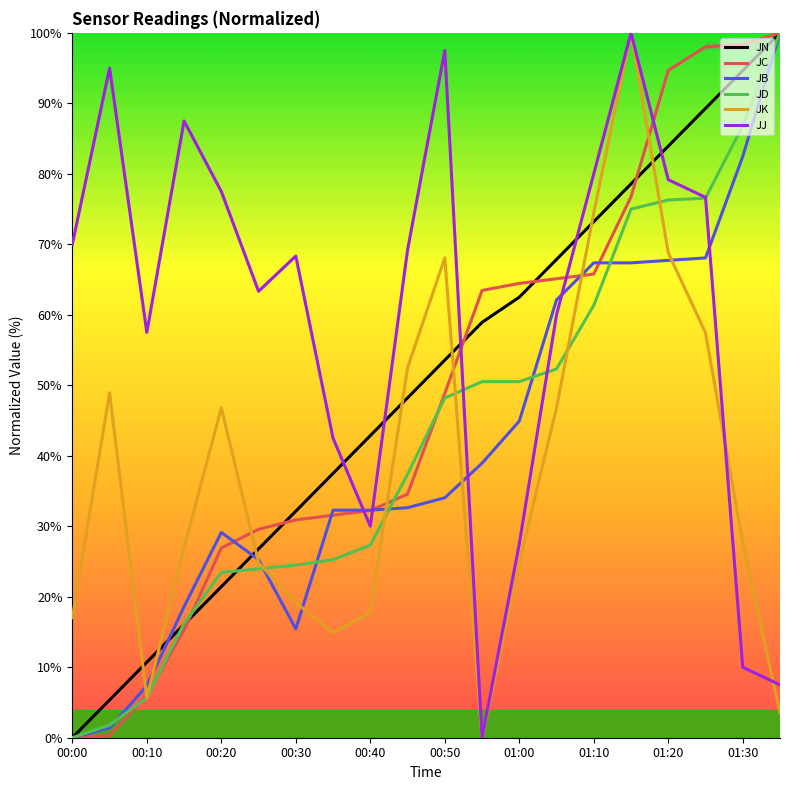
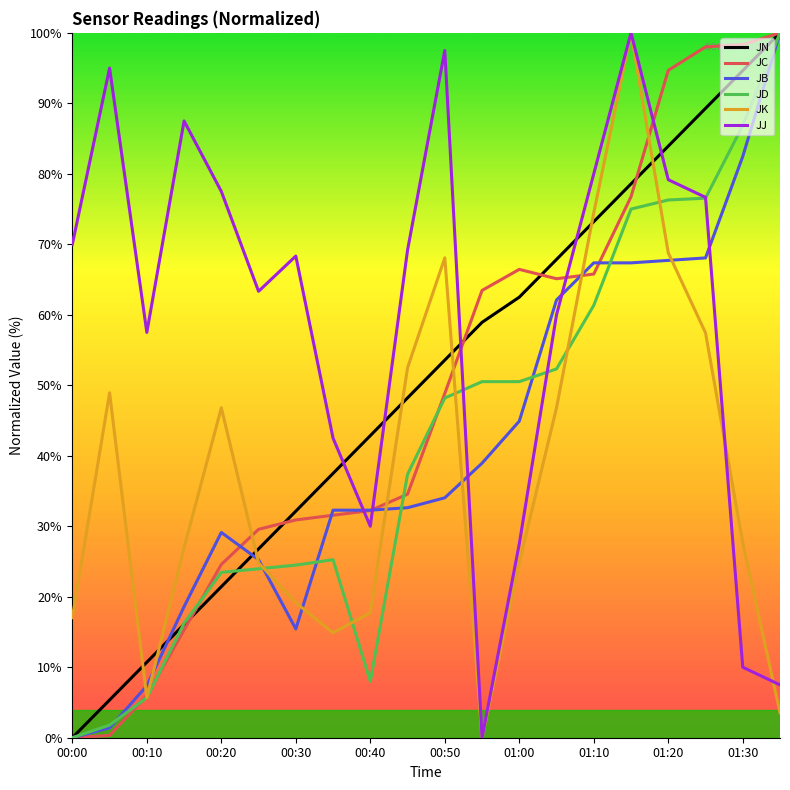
JC, 00:20: 27% -> 25%
JD, 00:40: 27% -> 8%
JC, 01:00: 64% -> 66%
